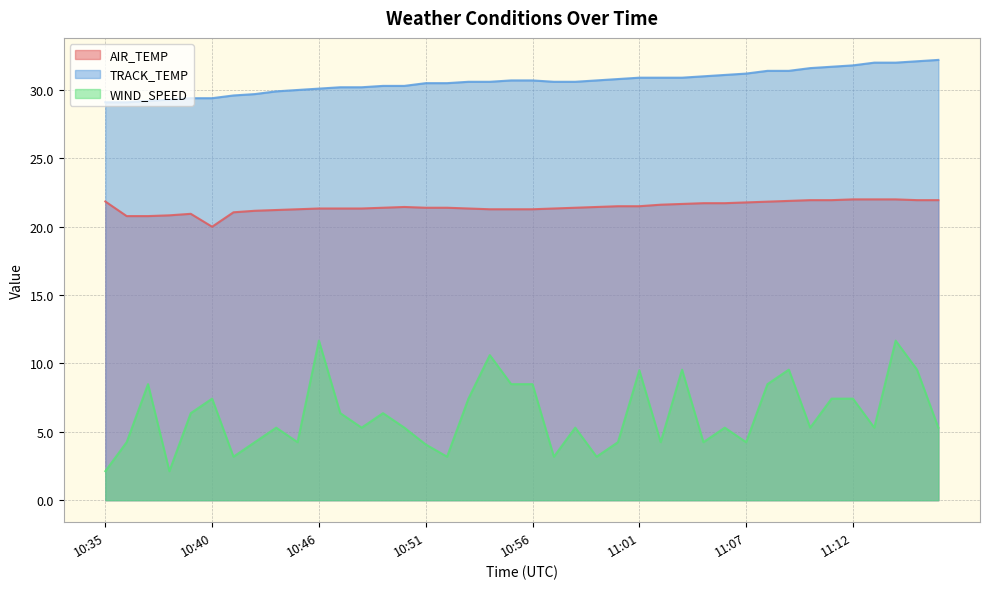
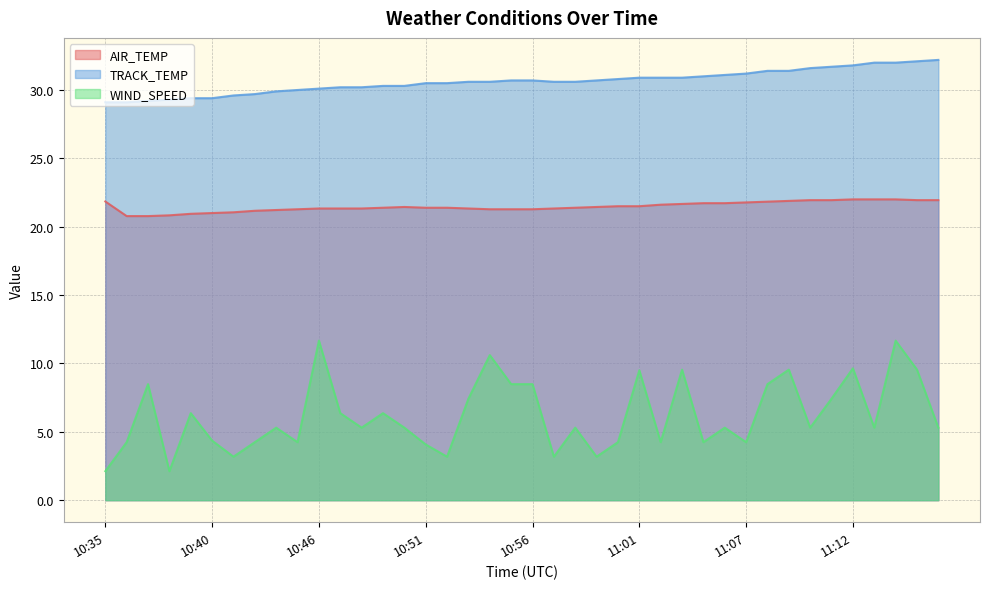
AIR_TEMP, 10:40: 20 -> 21
WIND_SPEED, 10:40: 7.4 -> 4.4
WIND_SPEED, 11:12: 7.4 -> 9.6
